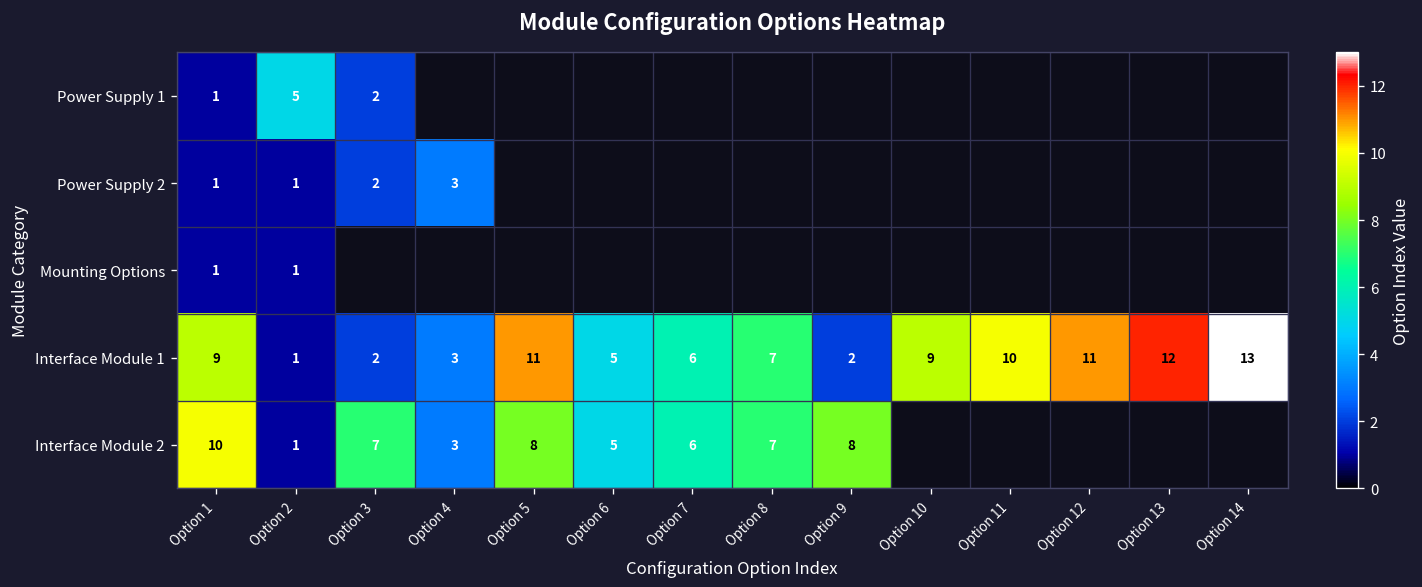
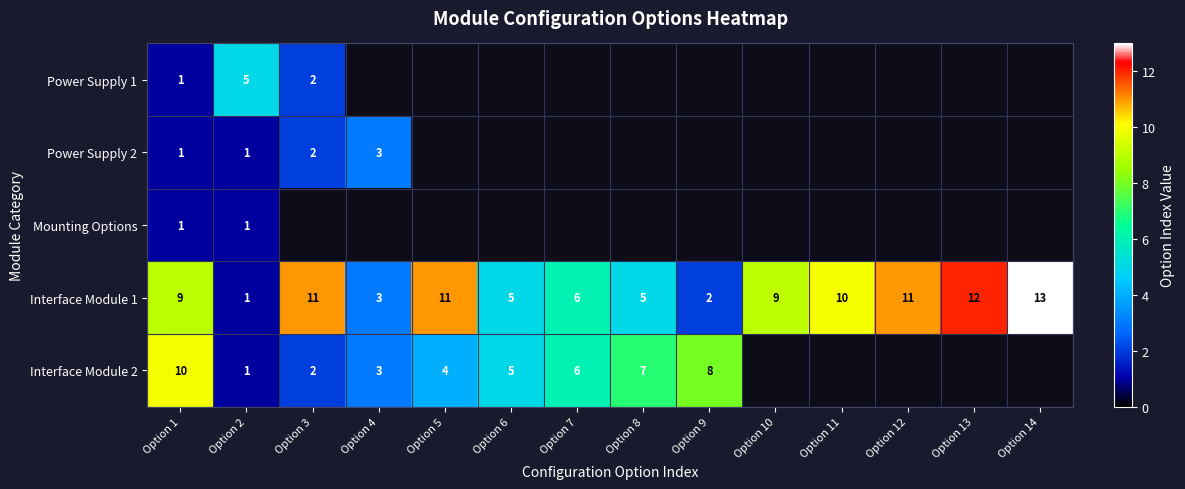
Interface Module 1, Option 3: 2 -> 11
Interface Module 1, Option 8: 7 -> 5
Interface Module 2, Option 3: 7 -> 2
Interface Module 2, Option 5: 8 -> 4
